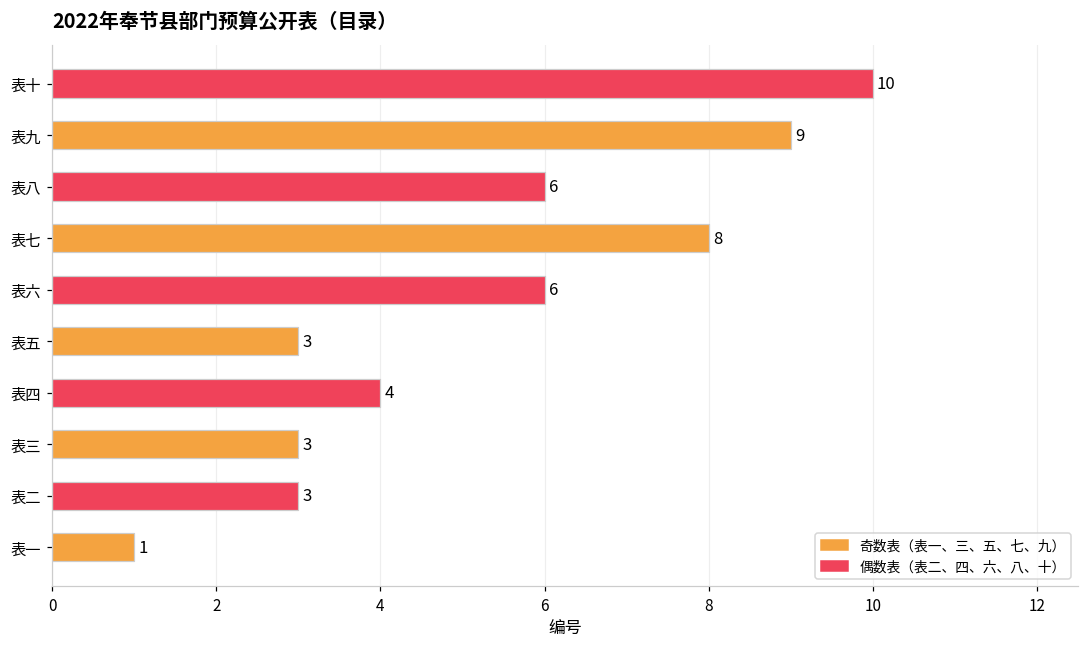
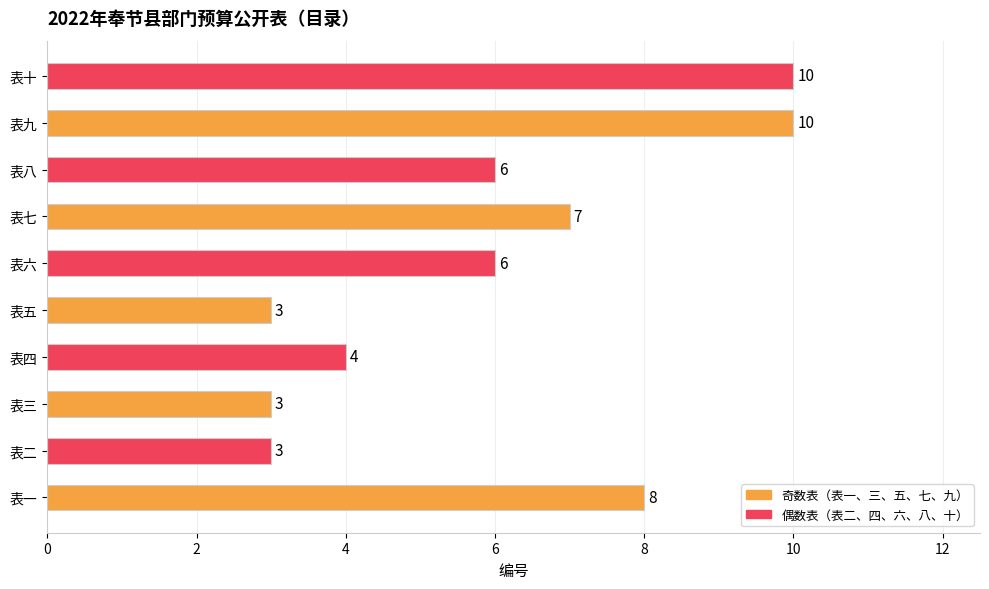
表九: 9 -> 10
表七: 8 -> 7
表一: 1 -> 8
